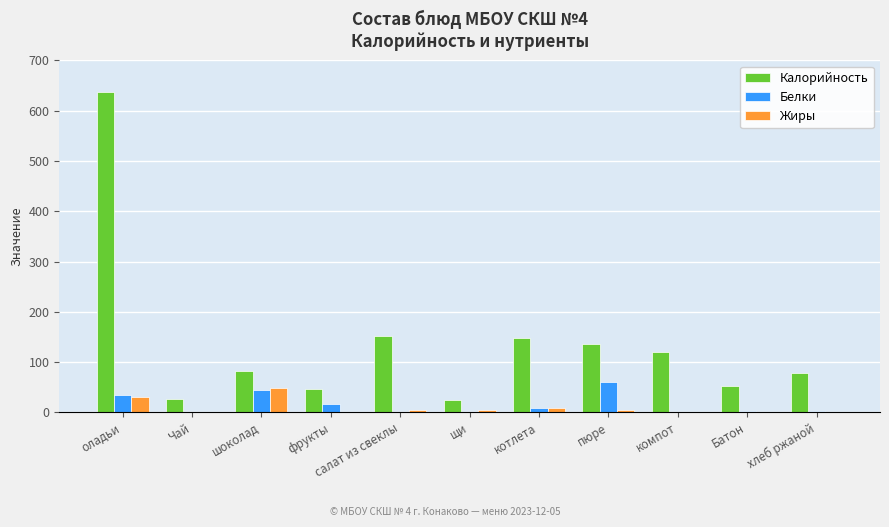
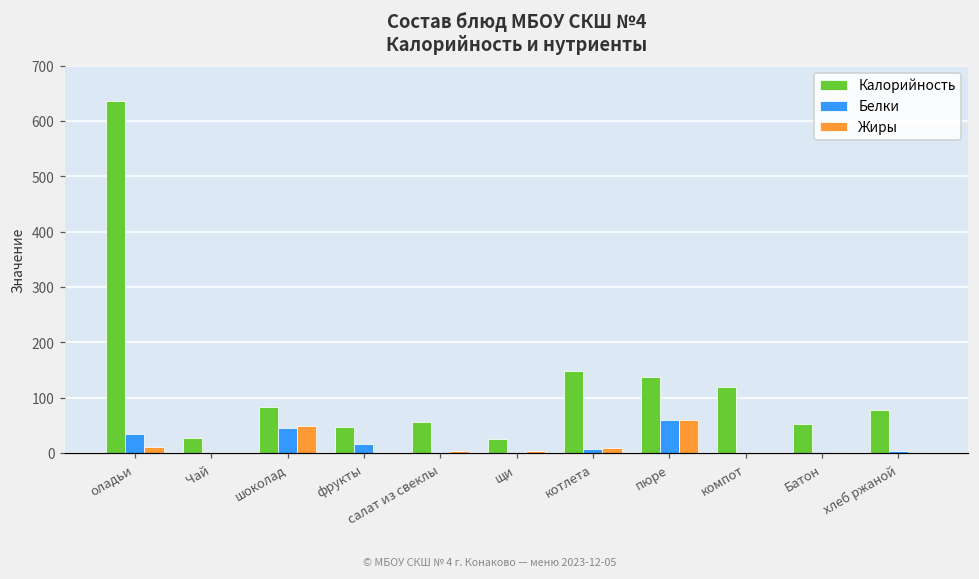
Жиры, оладьи: 30 -> 10
Калорийность, салат из свеклы: 150 -> 60
Жиры, пюре: 10 -> 60
